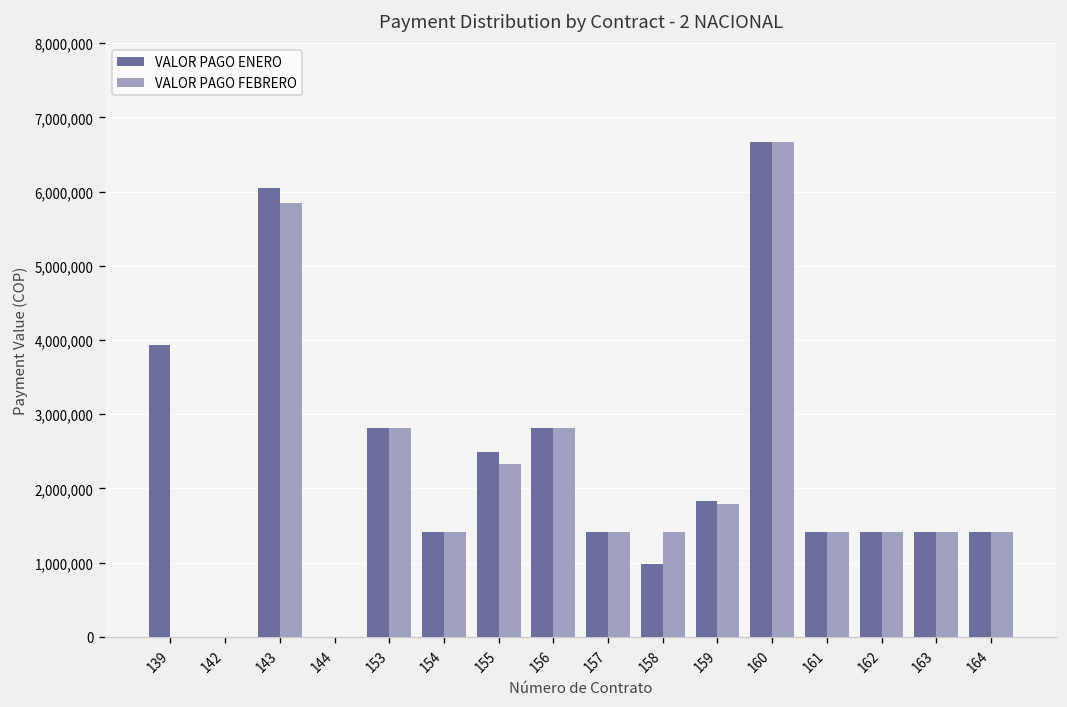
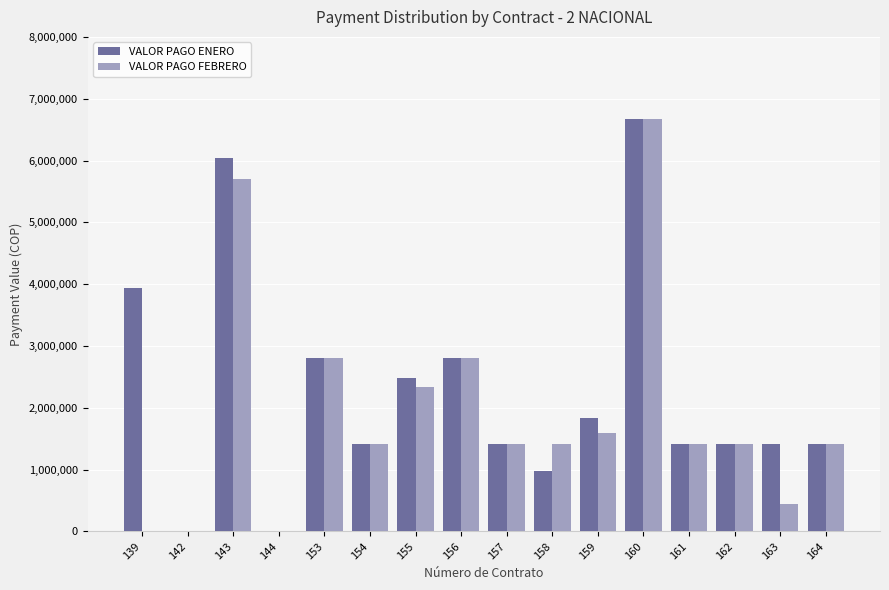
VALOR PAGO FEBRERO, 143: 5,900,000 -> 5,700,000
VALOR PAGO FEBRERO, 159: 1,800,000 -> 1,600,000
VALOR PAGO FEBRERO, 163: 1,400,000 -> 400,000
